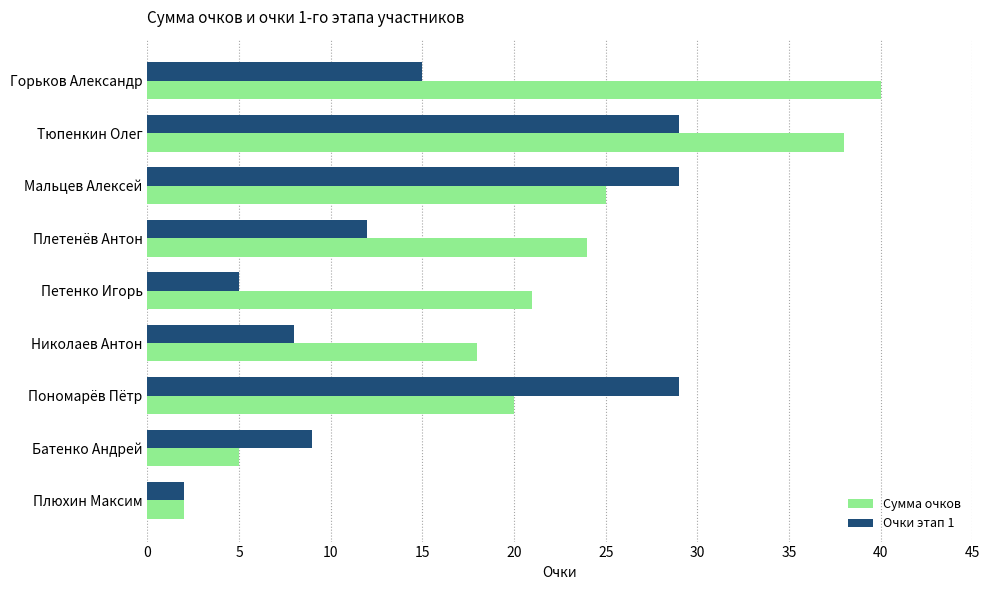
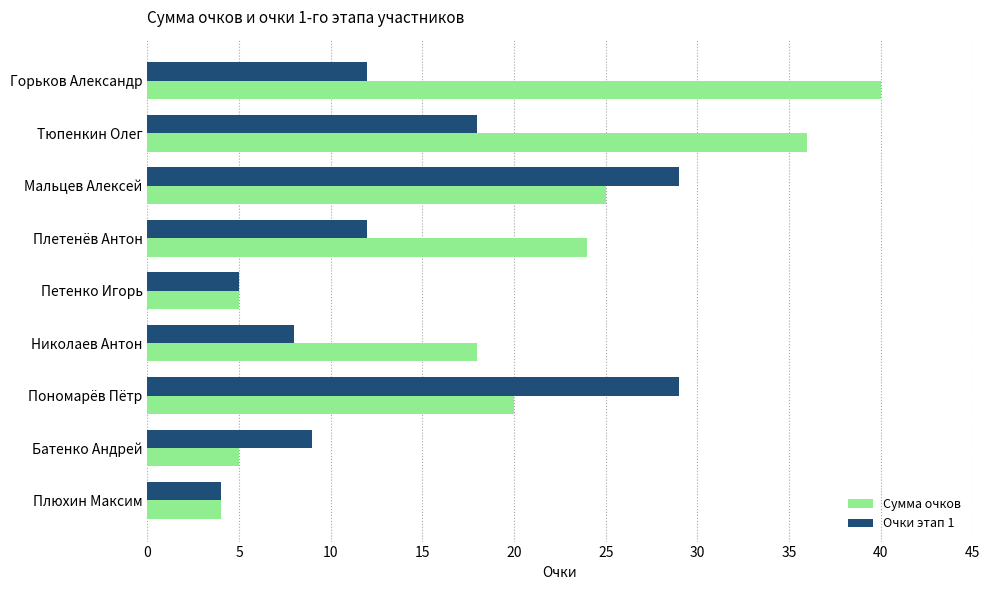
Очки этап 1, Горьков Александр: 15 -> 12
Очки этап 1, Тюпенкин Олег: 29 -> 18
Сумма очков, Тюпенкин Олег: 38 -> 36
Сумма очков, Петенко Игорь: 21 -> 5
Очки этап 1, Плюхин Максим: 2 -> 4
Сумма очков, Плюхин Максим: 2 -> 4
